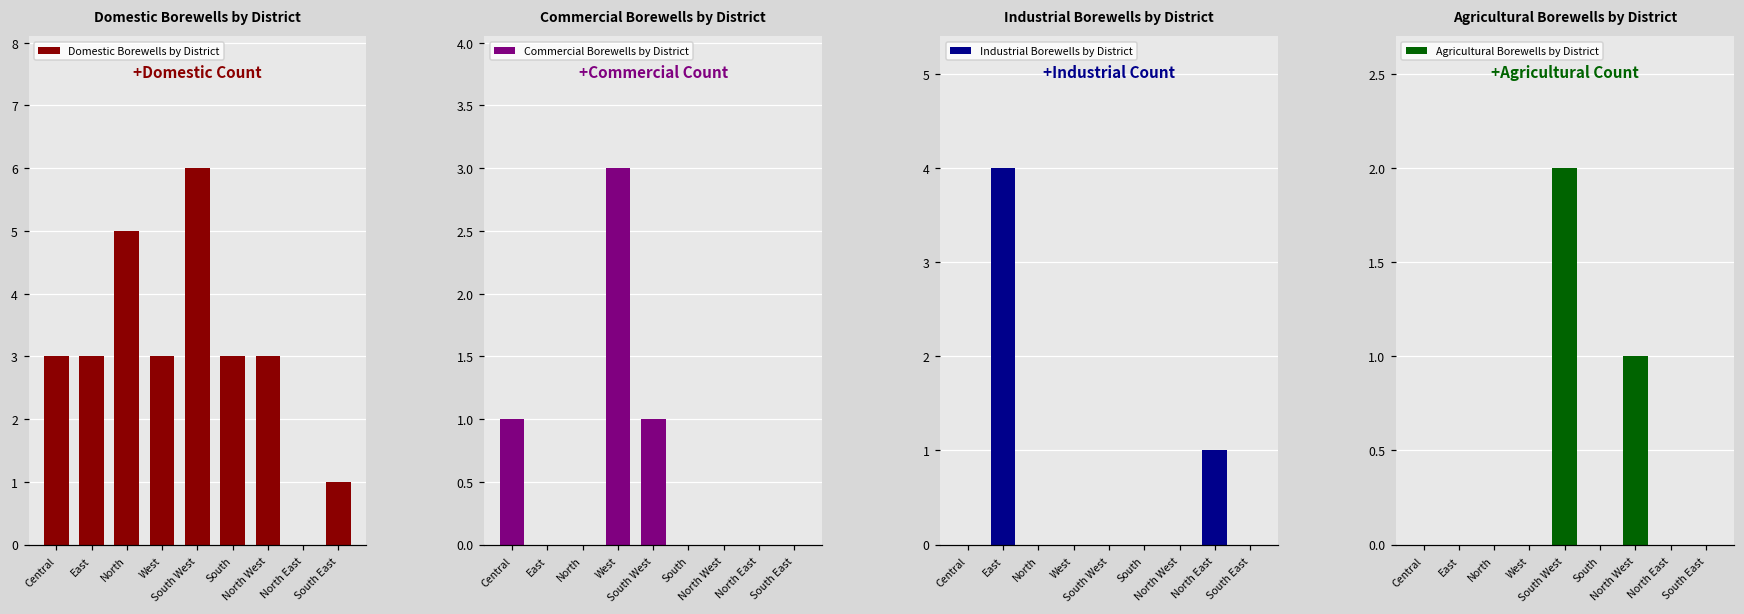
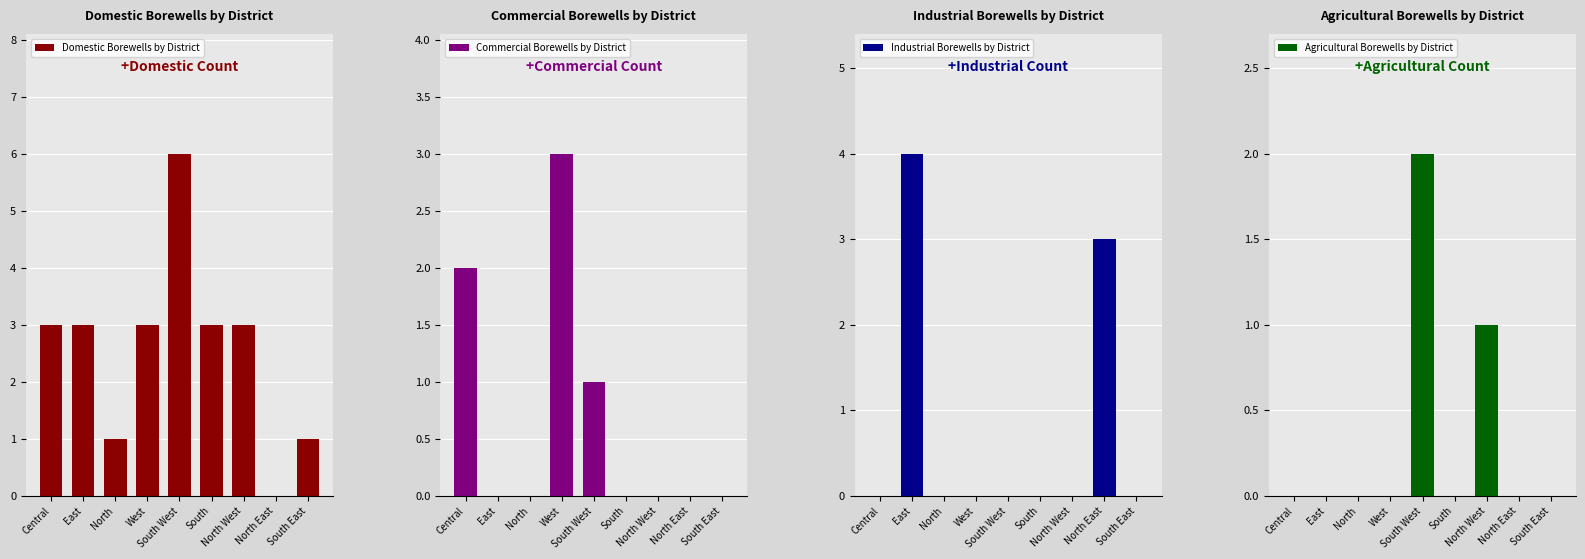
Domestic Borewells by District, North: 5 -> 1
Commercial Borewells by District, Central: 1 -> 2
Industrial Borewells by District, North East: 1 -> 3
